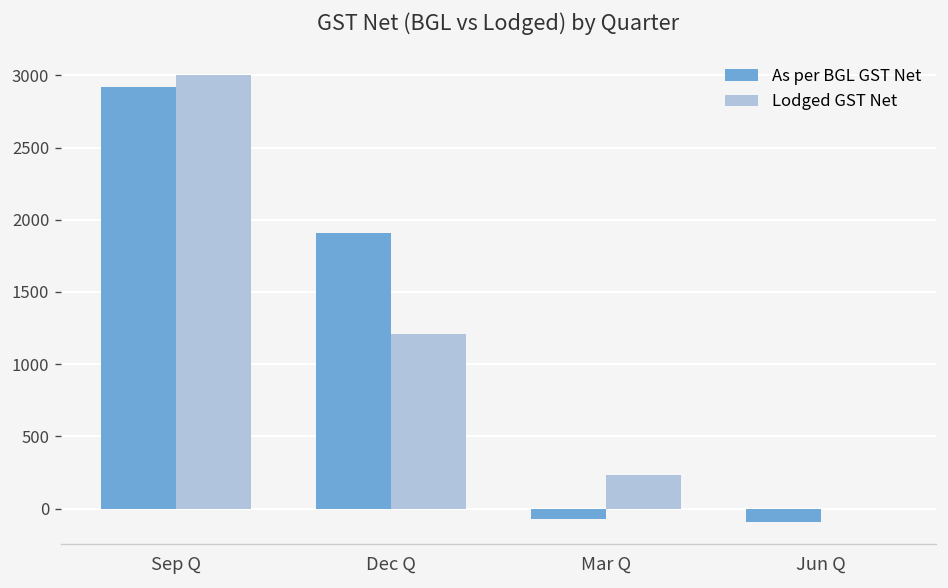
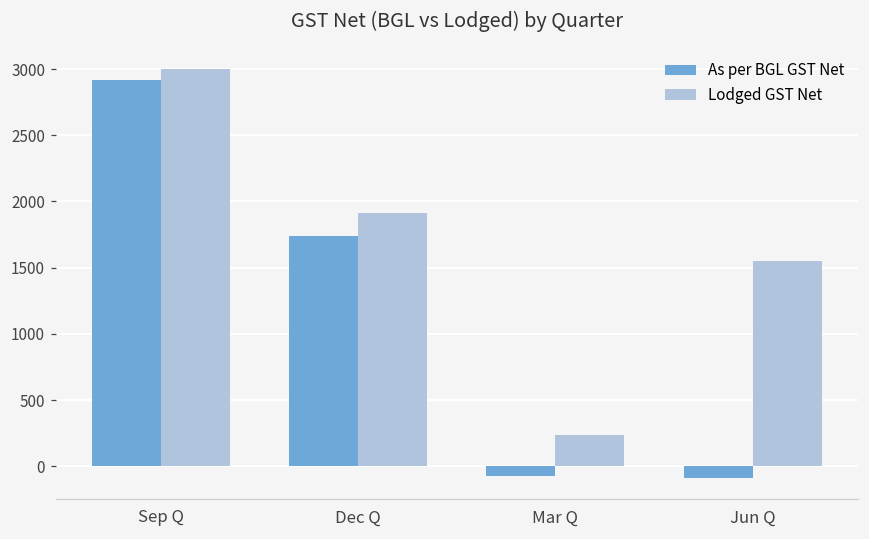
As per BGL GST Net, Dec Q: 1910 -> 1740
Lodged GST Net, Dec Q: 1210 -> 1910
Lodged GST Net, Jun Q: 0 -> 1550
